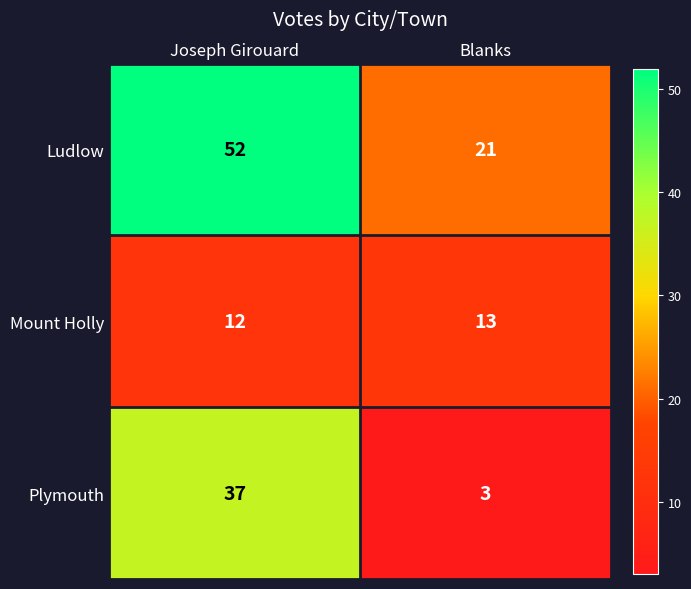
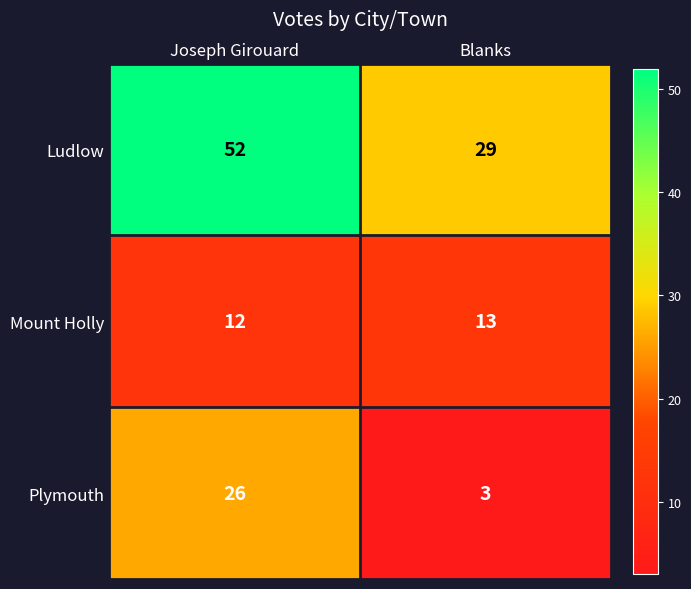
Ludlow, Blanks: 21 -> 29
Plymouth, Joseph Girouard: 37 -> 26
